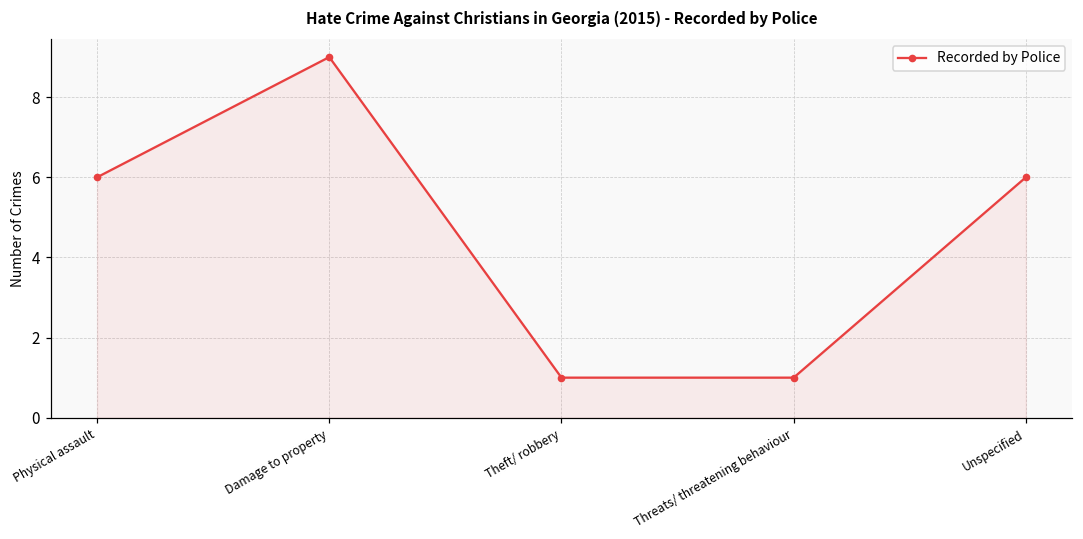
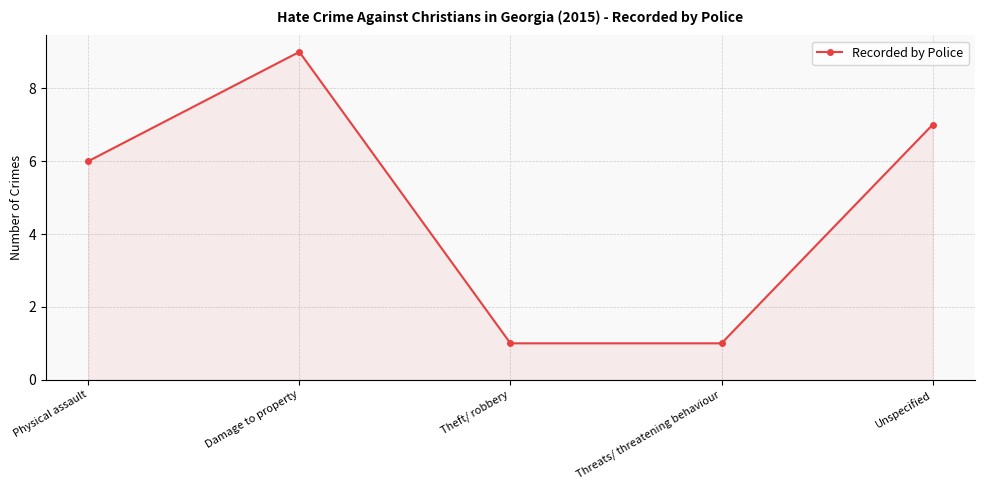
Unspecified: 6 -> 7
